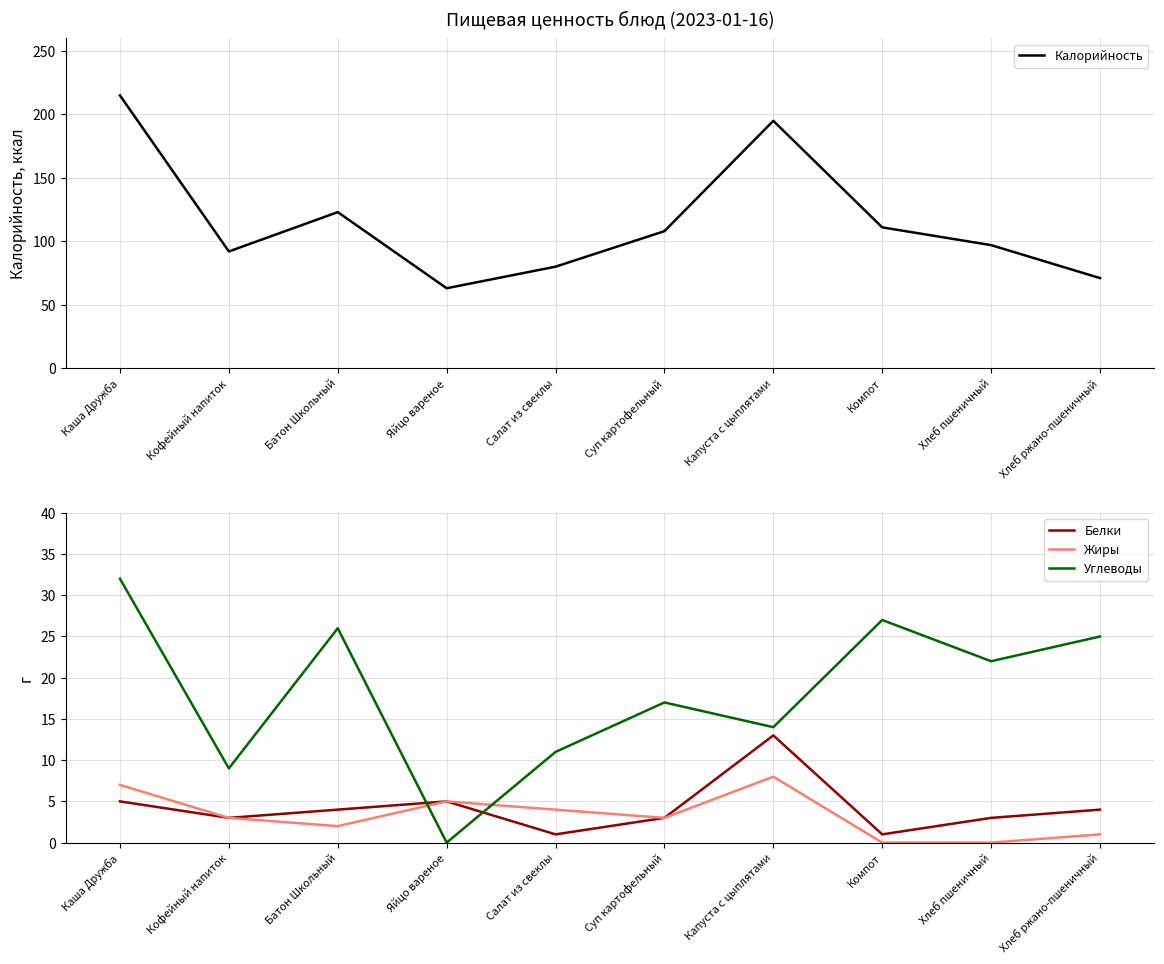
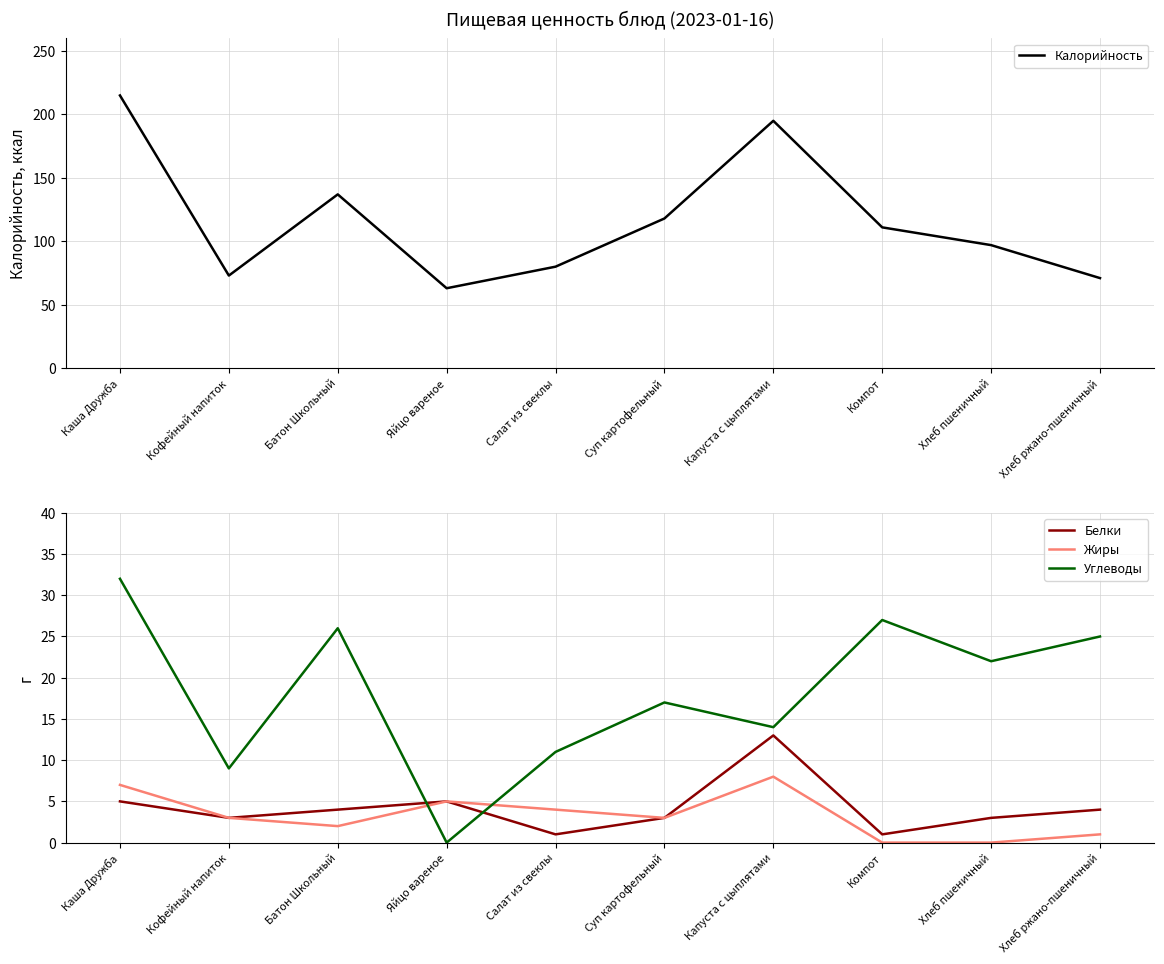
Пищевая ценность блюд (2023-01-16), Кофейный напиток: 92 -> 73
Пищевая ценность блюд (2023-01-16), Батон Школьный: 123 -> 137
Пищевая ценность блюд (2023-01-16), Суп картофельный: 108 -> 118
